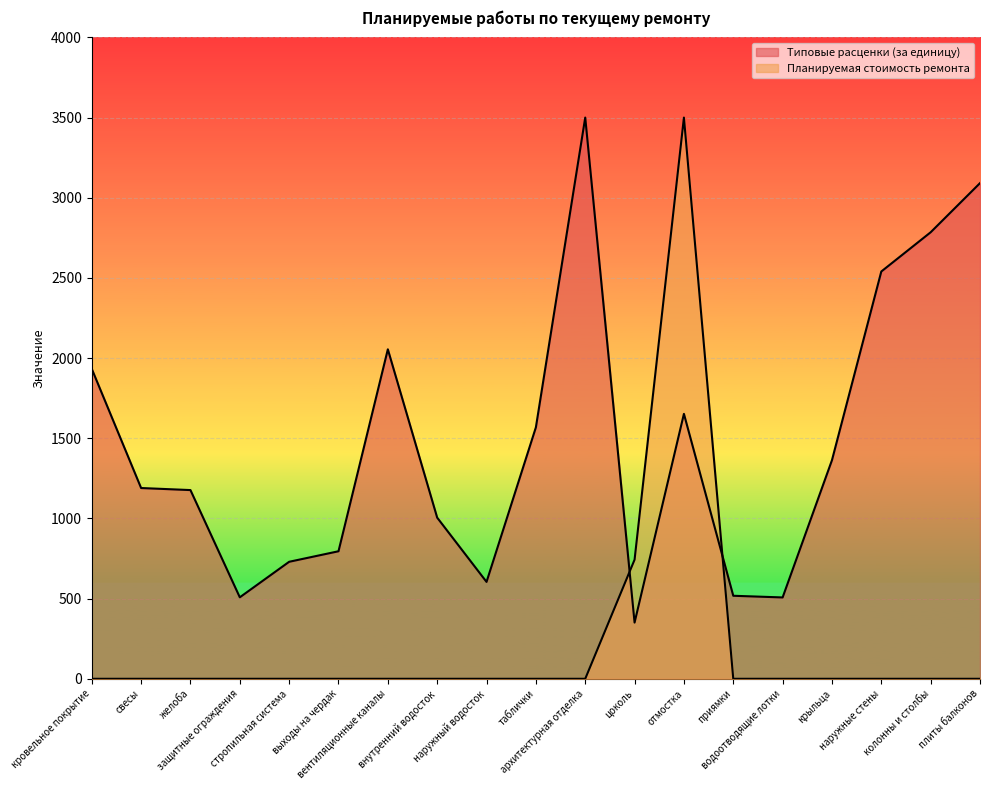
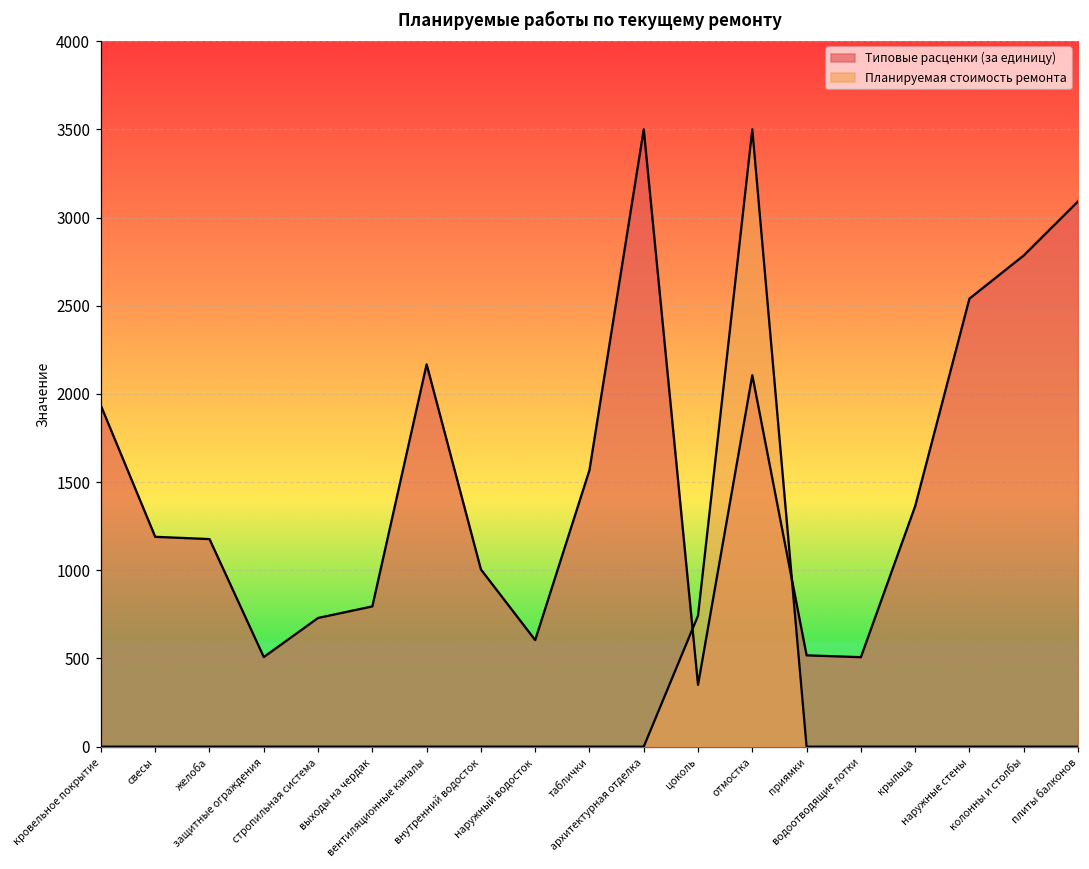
Типовые расценки (за единицу), вентиляционные каналы: 2050 -> 2170
Типовые расценки (за единицу), отмостка: 1650 -> 2110
